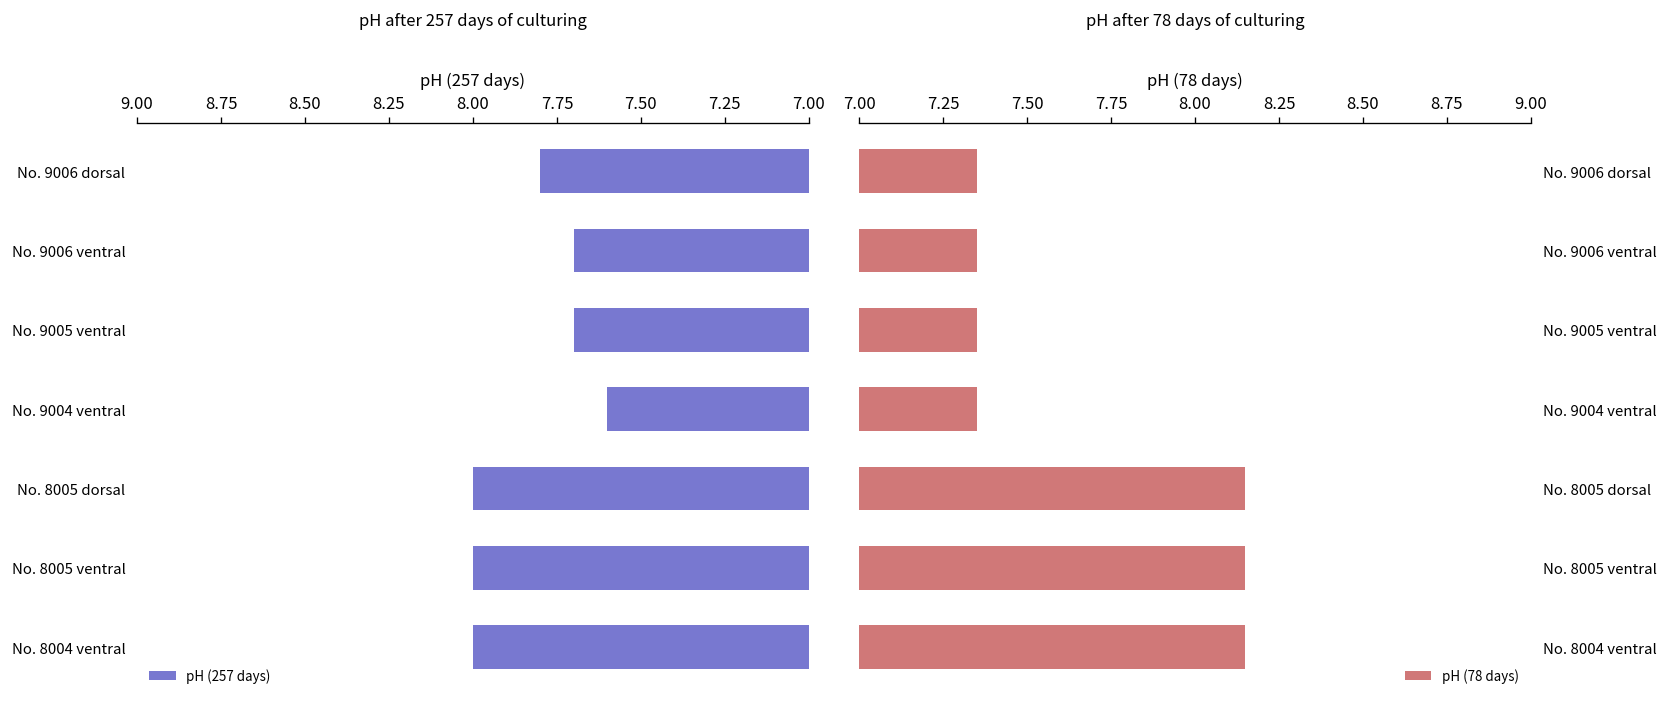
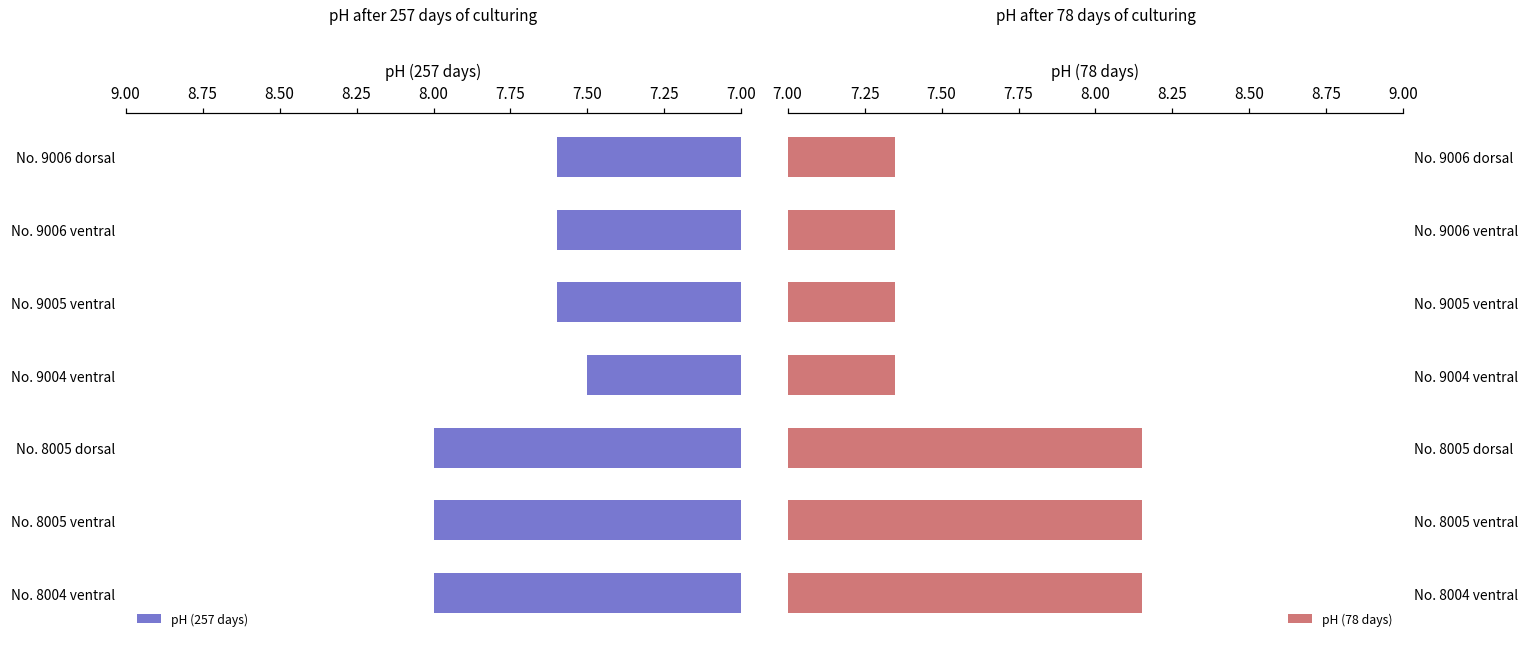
pH after 257 days of culturing, No. 9006 dorsal: 7.8 -> 7.6
pH after 257 days of culturing, No. 9006 ventral: 7.7 -> 7.6
pH after 257 days of culturing, No. 9005 ventral: 7.7 -> 7.6
pH after 257 days of culturing, No. 9004 ventral: 7.6 -> 7.5
